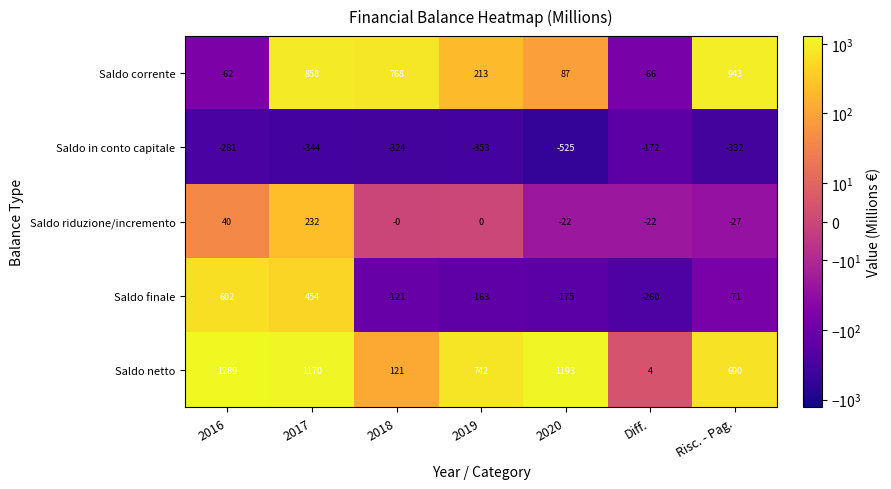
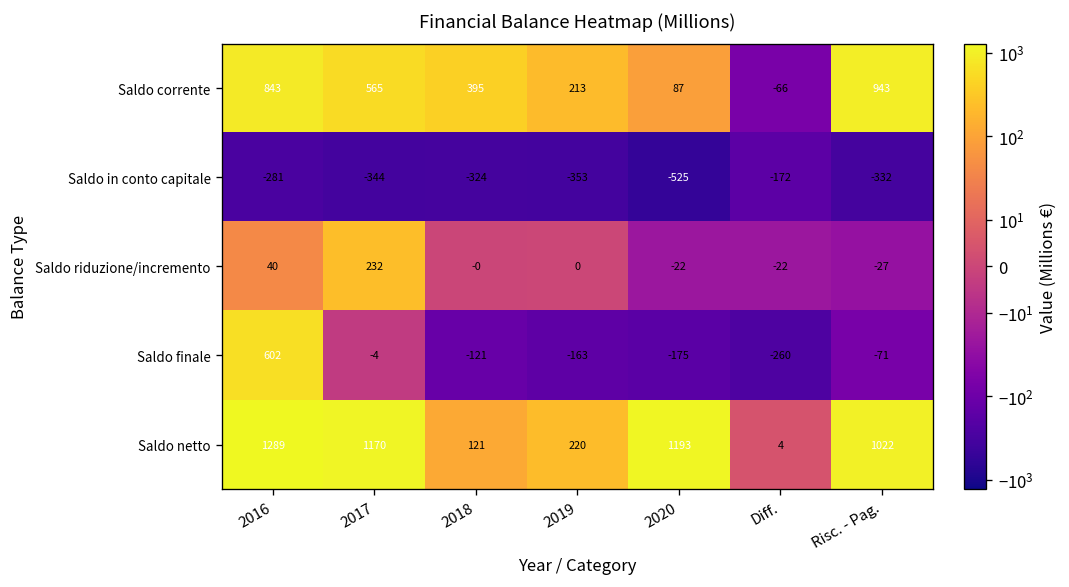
Saldo corrente, 2016: -62 -> 843
Saldo corrente, 2017: 858 -> 565
Saldo corrente, 2018: 768 -> 395
Saldo finale, 2017: 454 -> -4
Saldo netto, 2019: 742 -> 220
Saldo netto, Risc. - Pag.: 690 -> 1022
